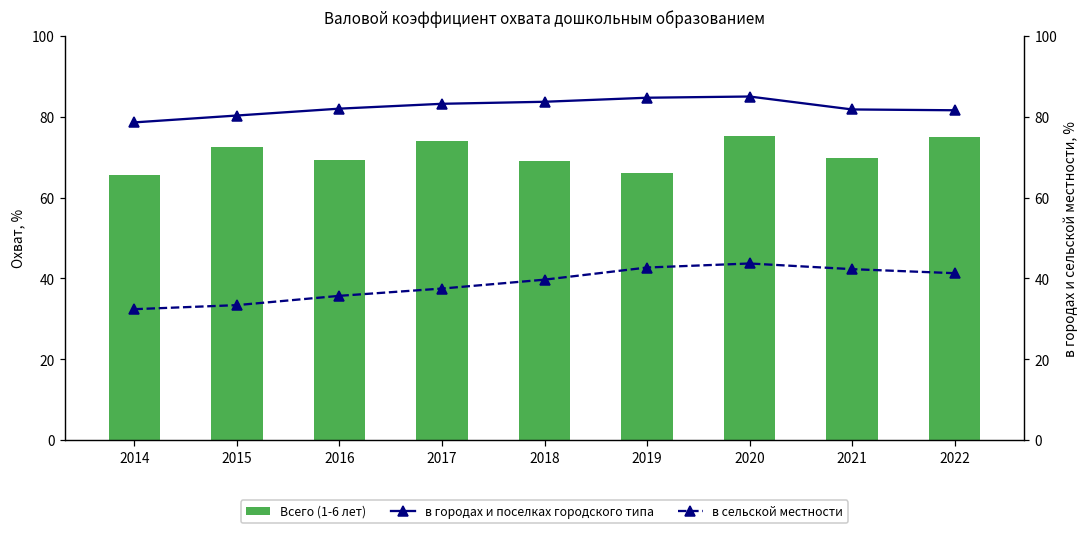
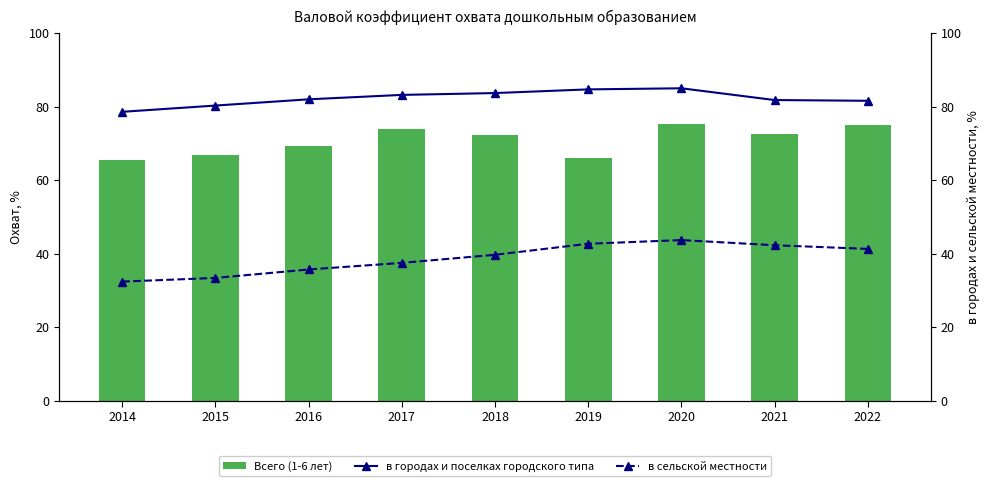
Всего (1-6 лет), 2015: 73 -> 67
Всего (1-6 лет), 2018: 69 -> 72
Всего (1-6 лет), 2021: 70 -> 73
